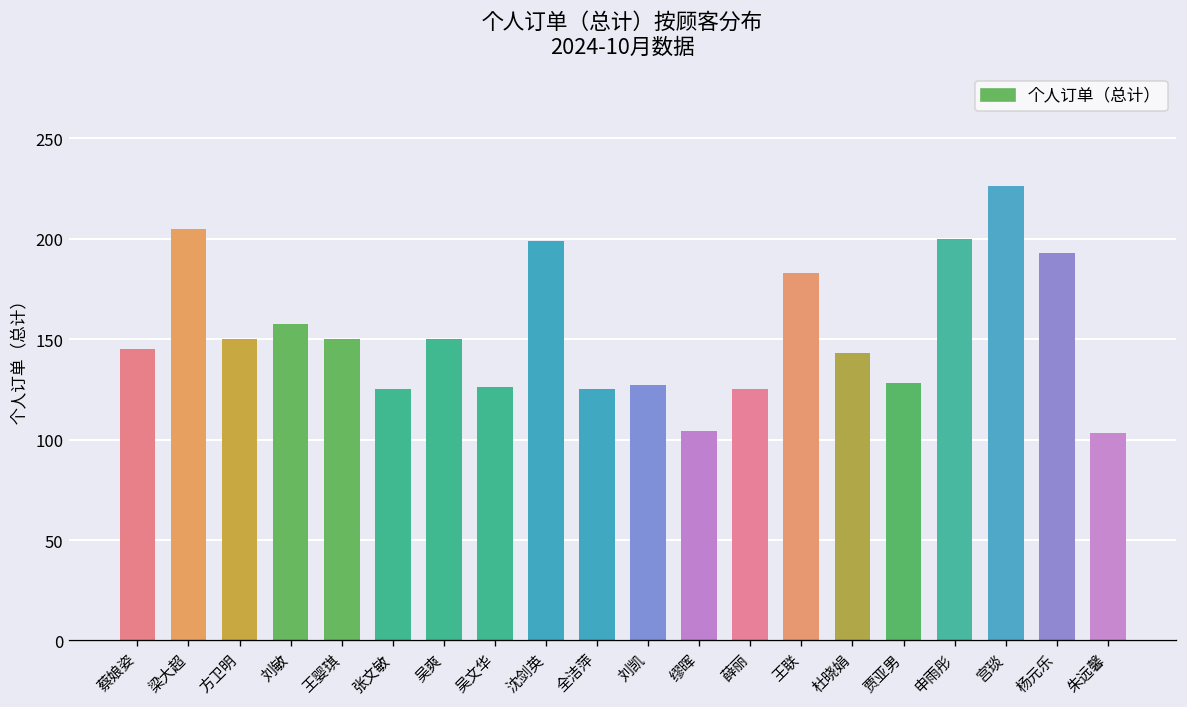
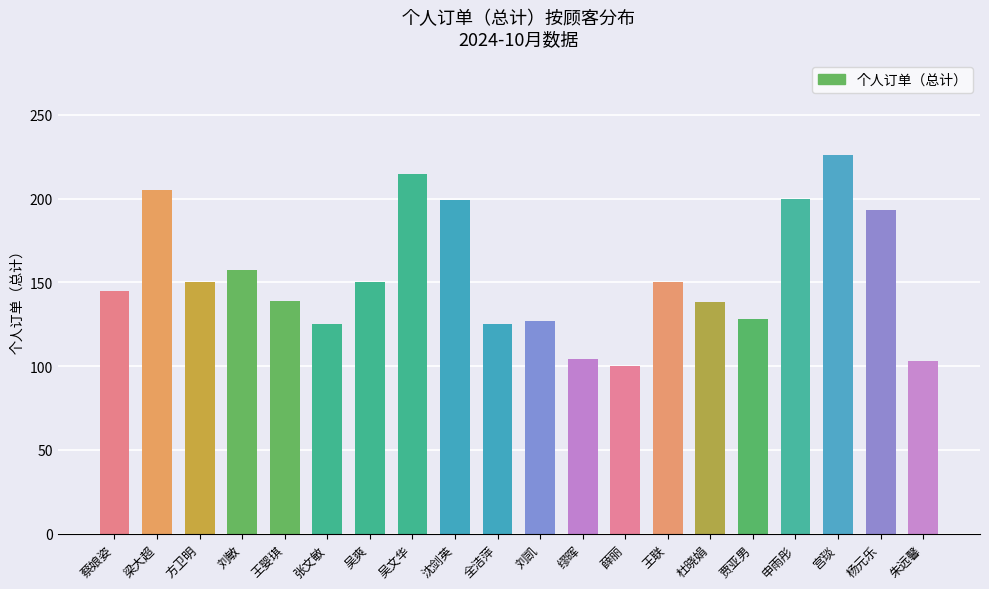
王婴琪: 150 -> 139
吴文华: 126 -> 215
薛丽: 125 -> 100
王联: 183 -> 150
杜晓娟: 143 -> 138
